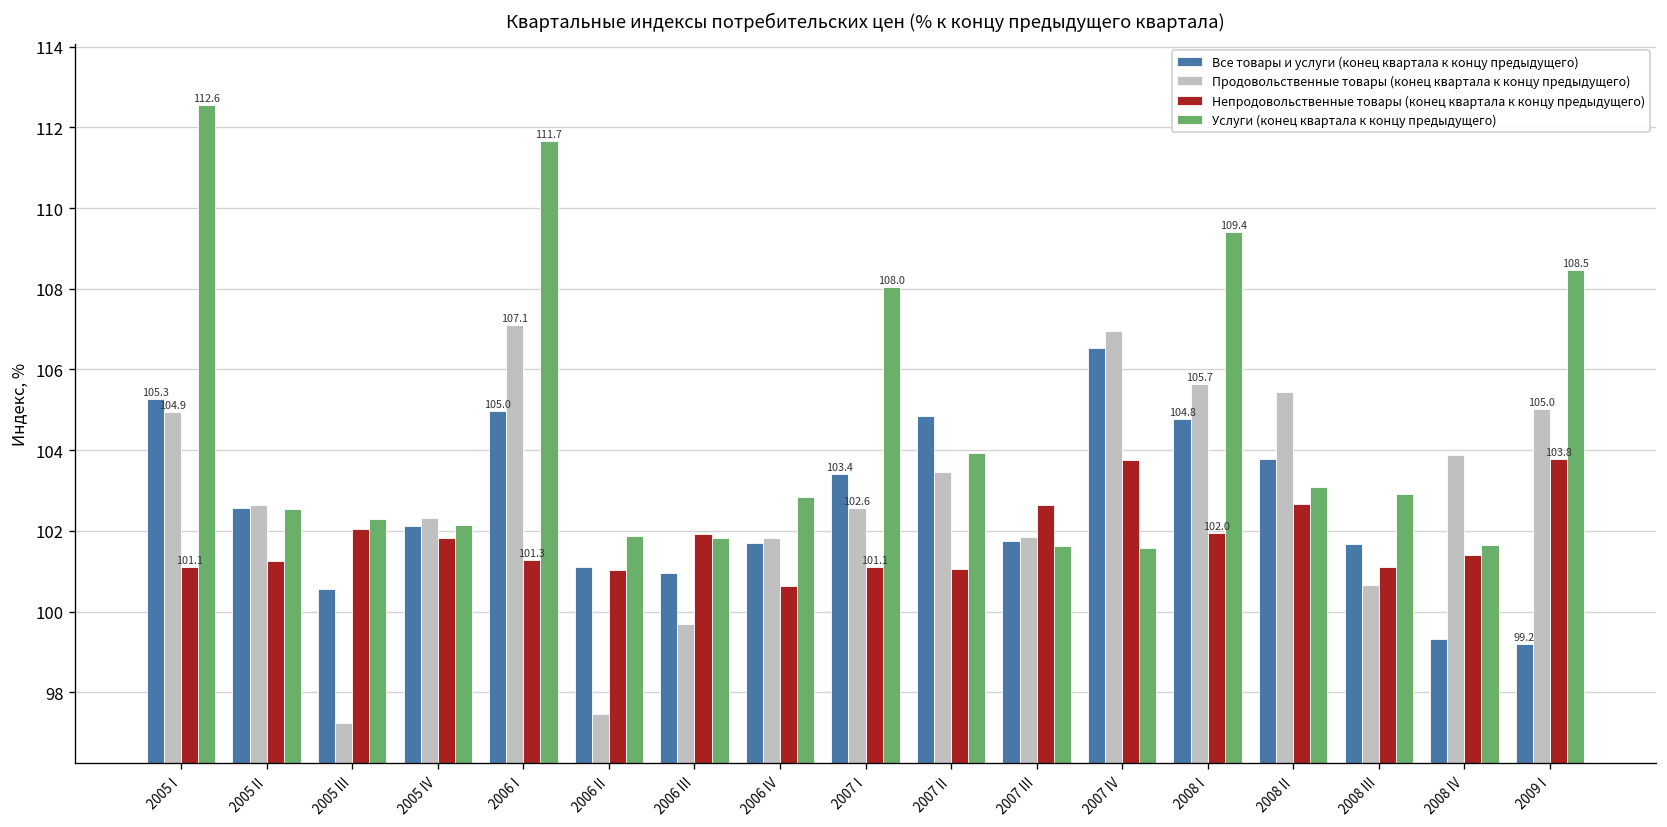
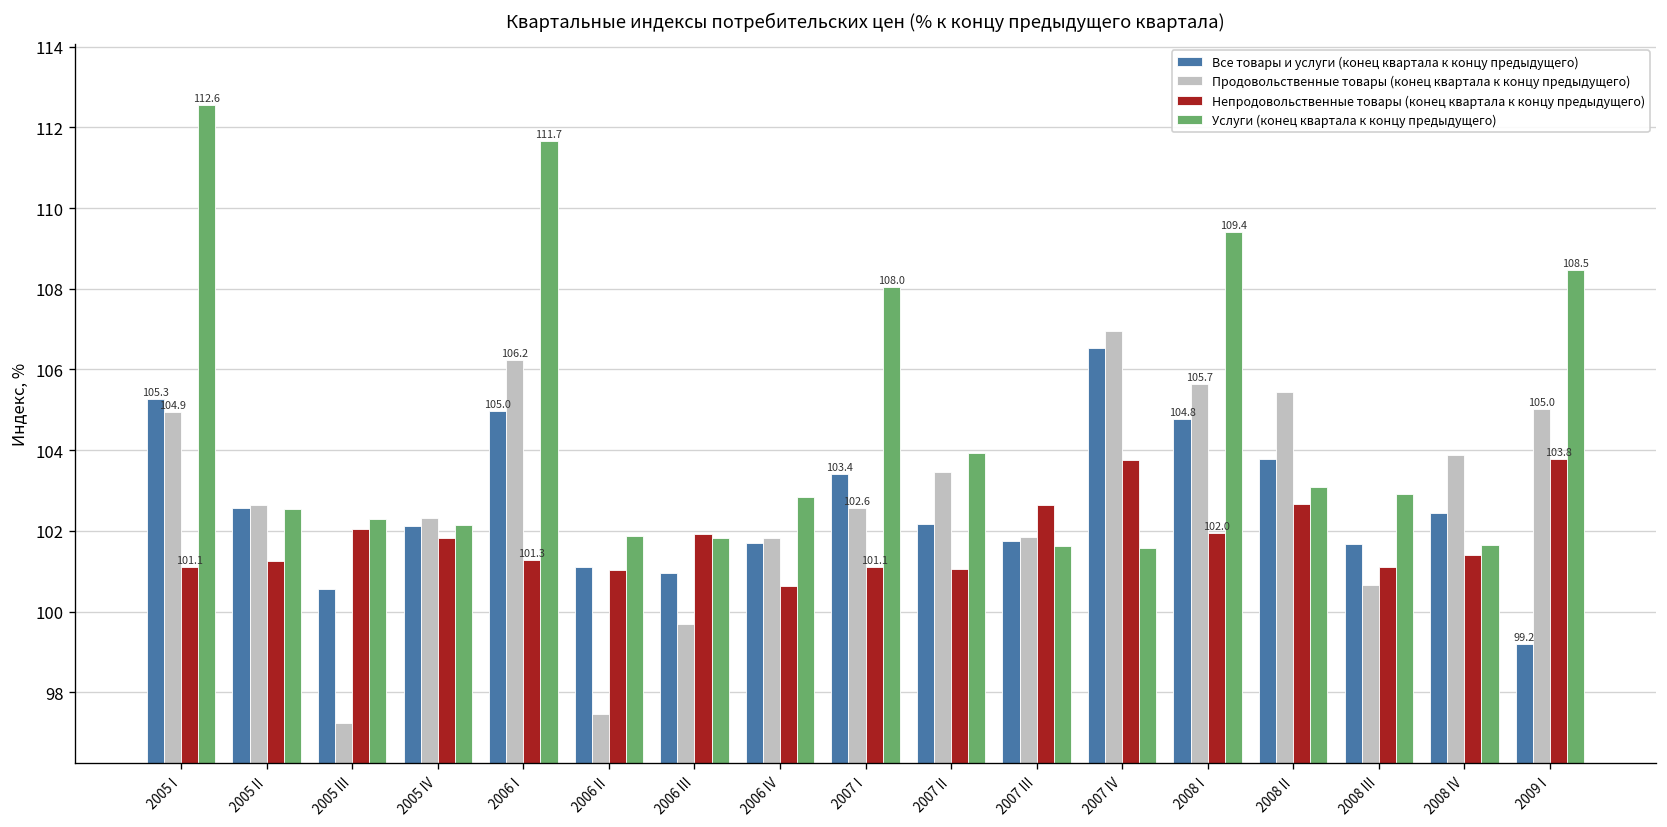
Продовольственные товары (конец квартала к концу предыдущего), 2006 I: 107.1 -> 106.2
Все товары и услуги (конец квартала к концу предыдущего), 2007 II: 104.8 -> 102.2
Все товары и услуги (конец квартала к концу предыдущего), 2008 IV: 99.3 -> 102.5
